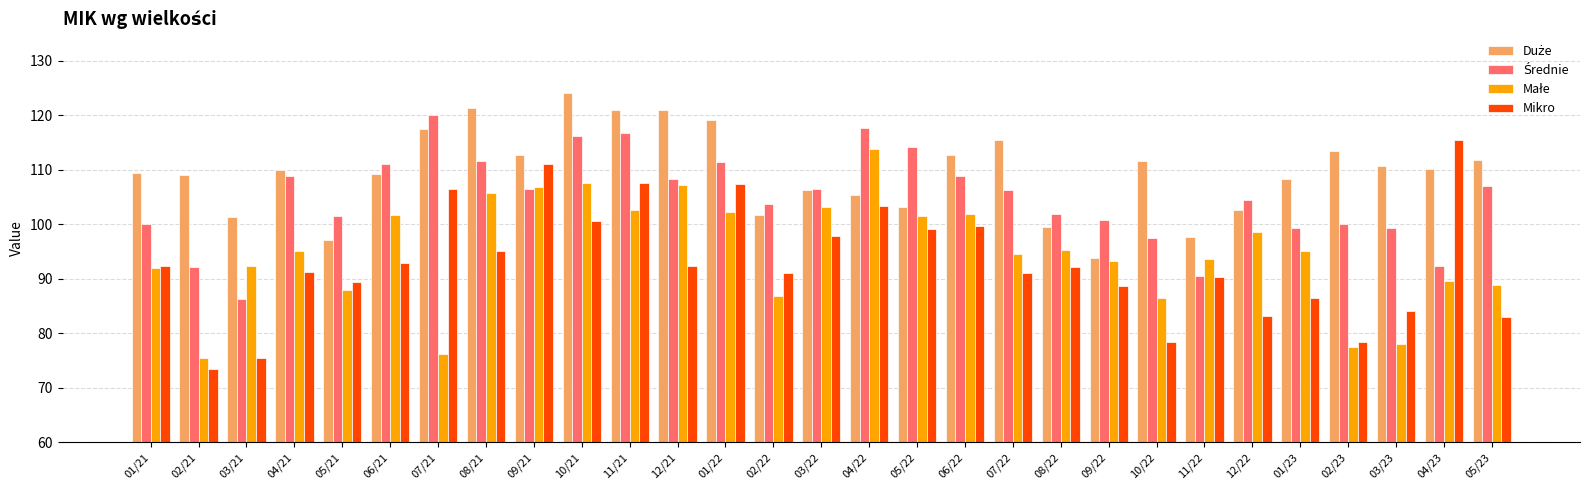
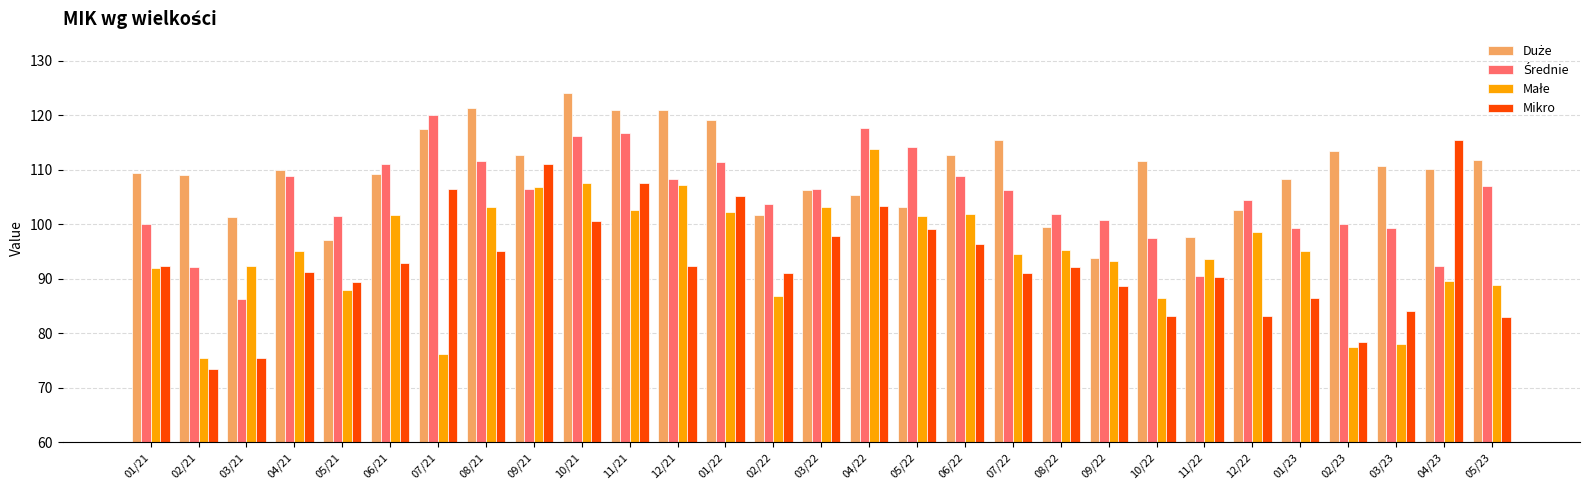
Małe, 08/21: 106 -> 103
Mikro, 01/22: 107 -> 105
Mikro, 06/22: 100 -> 96
Mikro, 10/22: 78 -> 83
